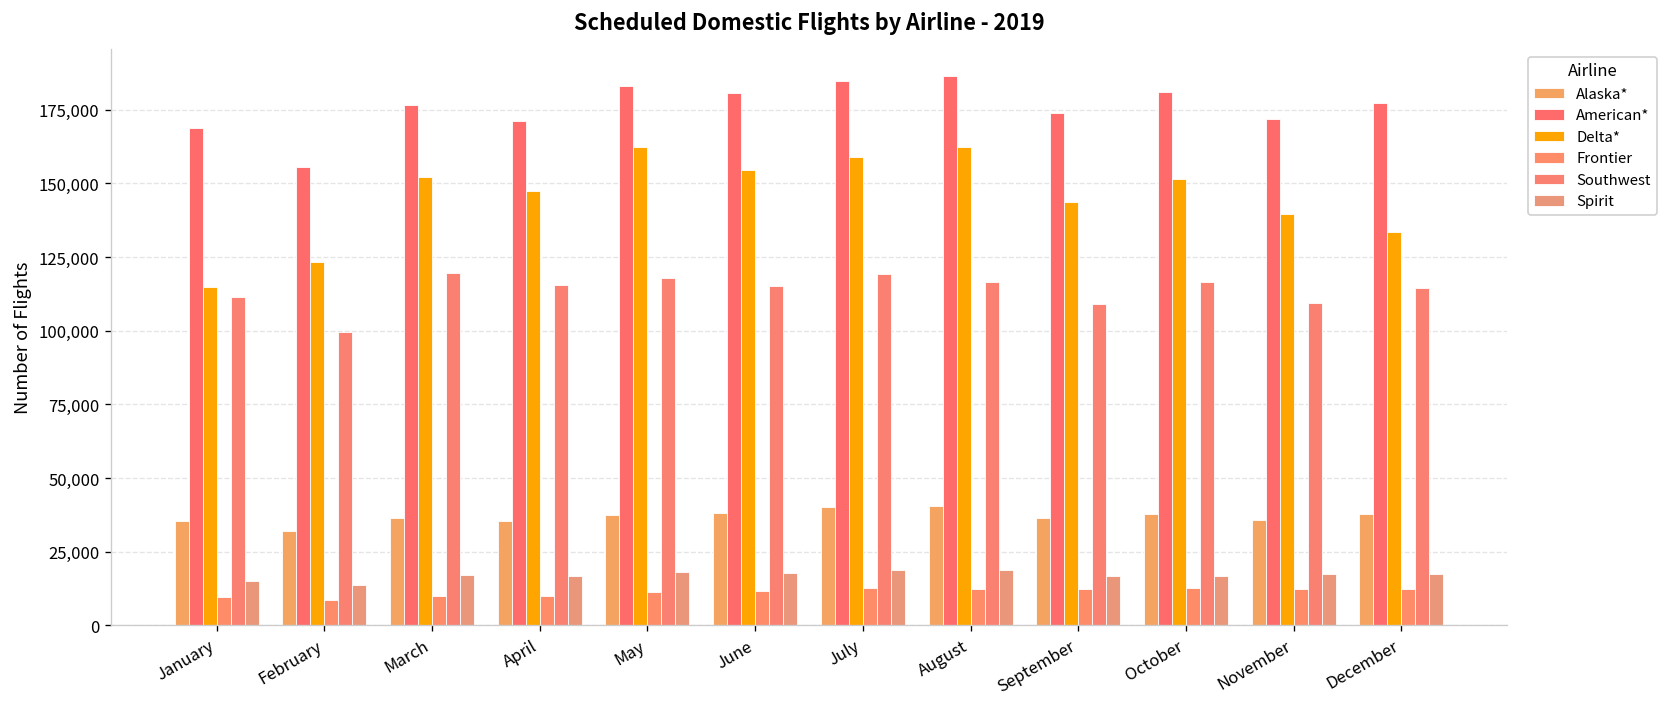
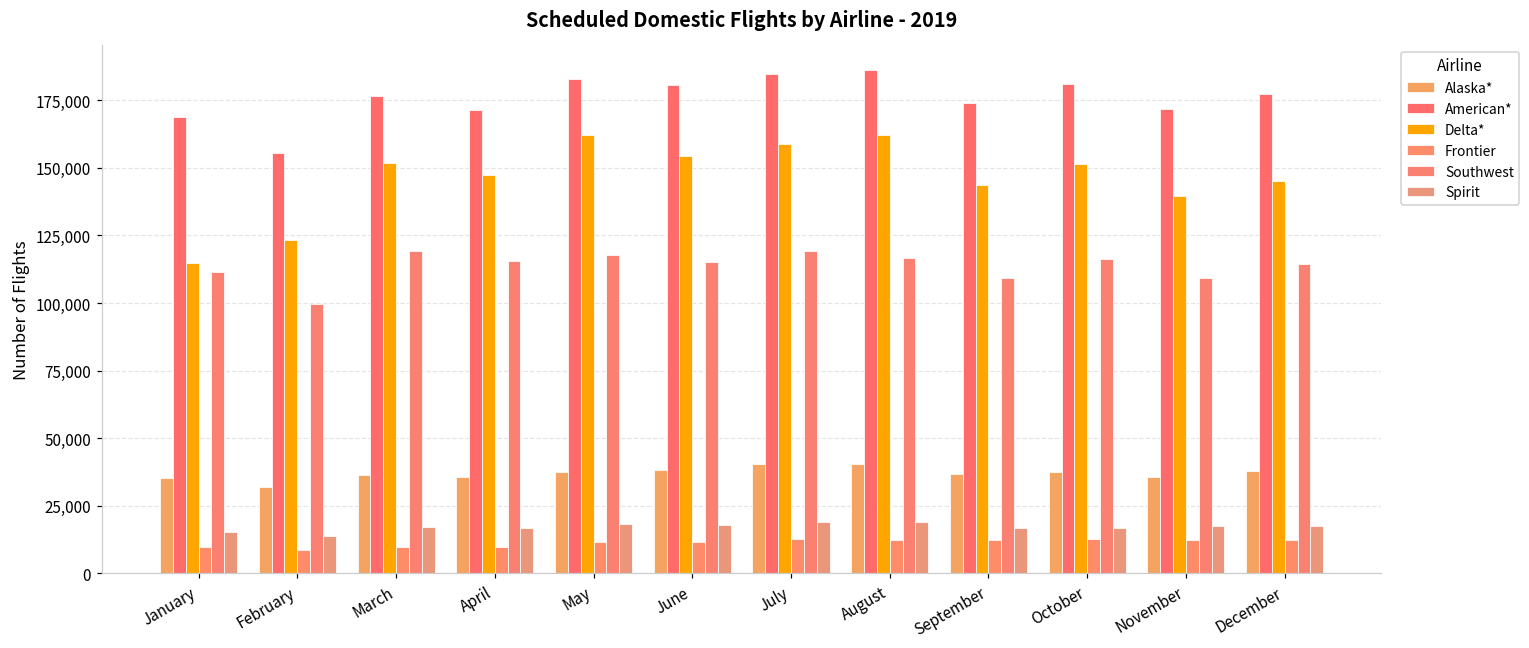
Delta*, December: 133,000 -> 145,000
